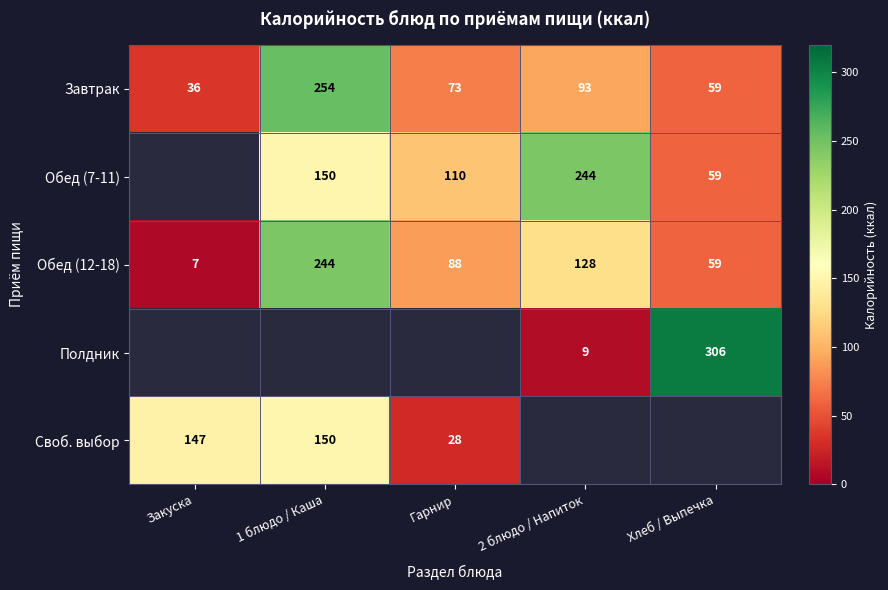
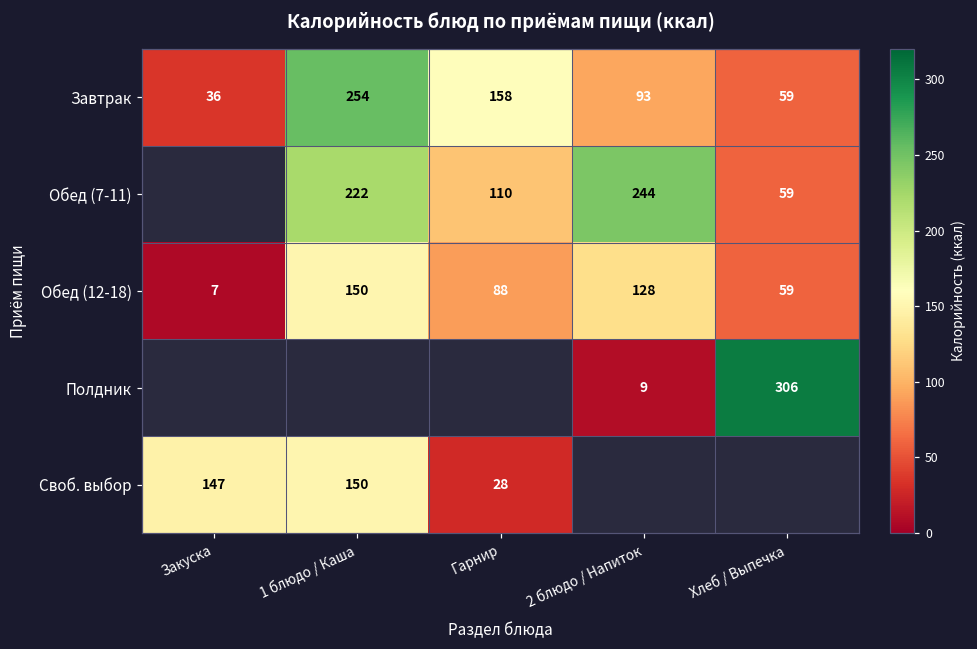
Завтрак, Гарнир: 73 -> 158
Обед (7-11), 1 блюдо / Каша: 150 -> 222
Обед (12-18), 1 блюдо / Каша: 244 -> 150
